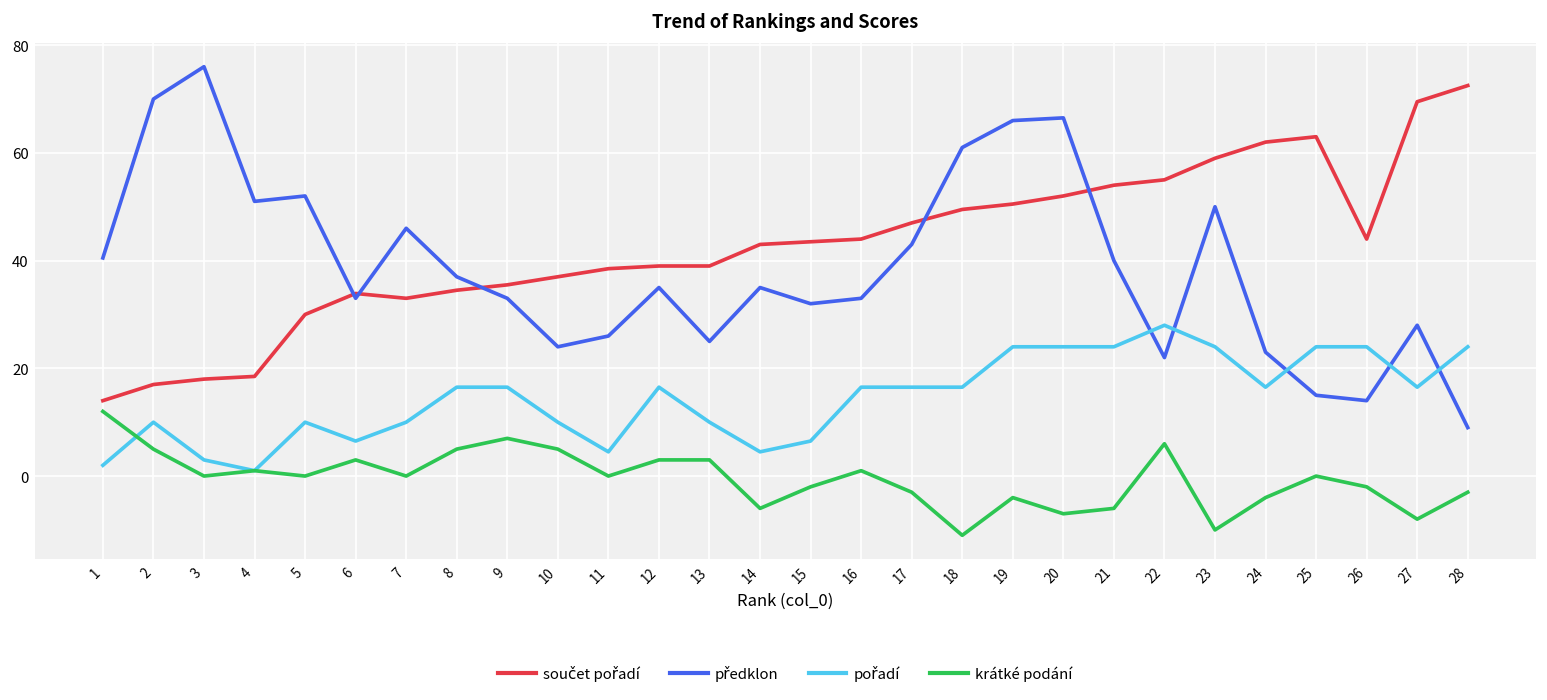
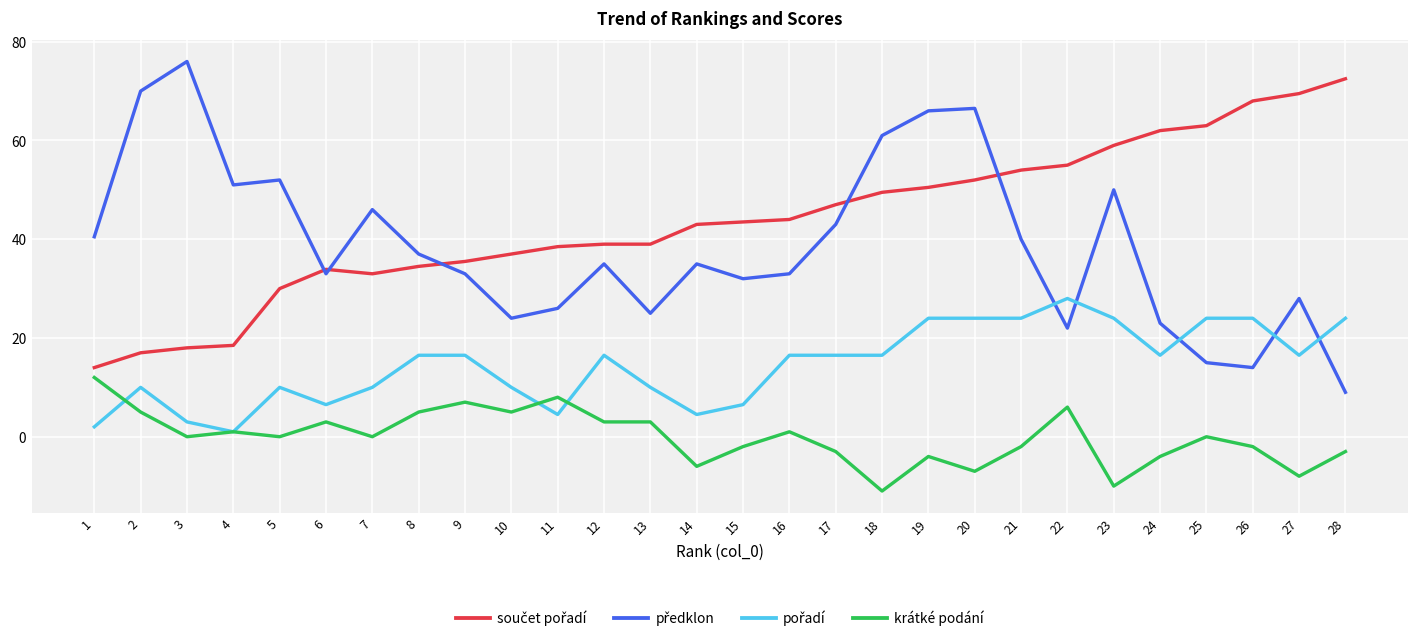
krátké podání, 11: 0 -> 8
krátké podání, 21: -6 -> -2
součet pořadí, 26: 44 -> 68
